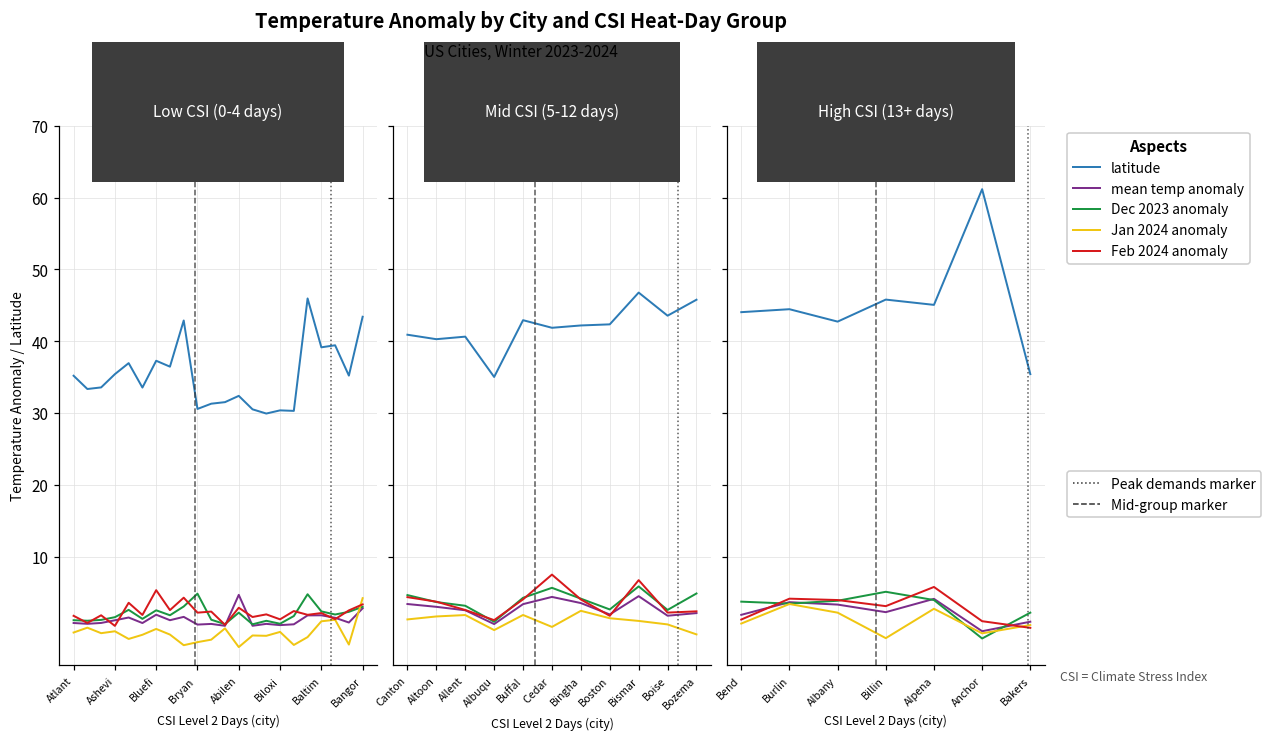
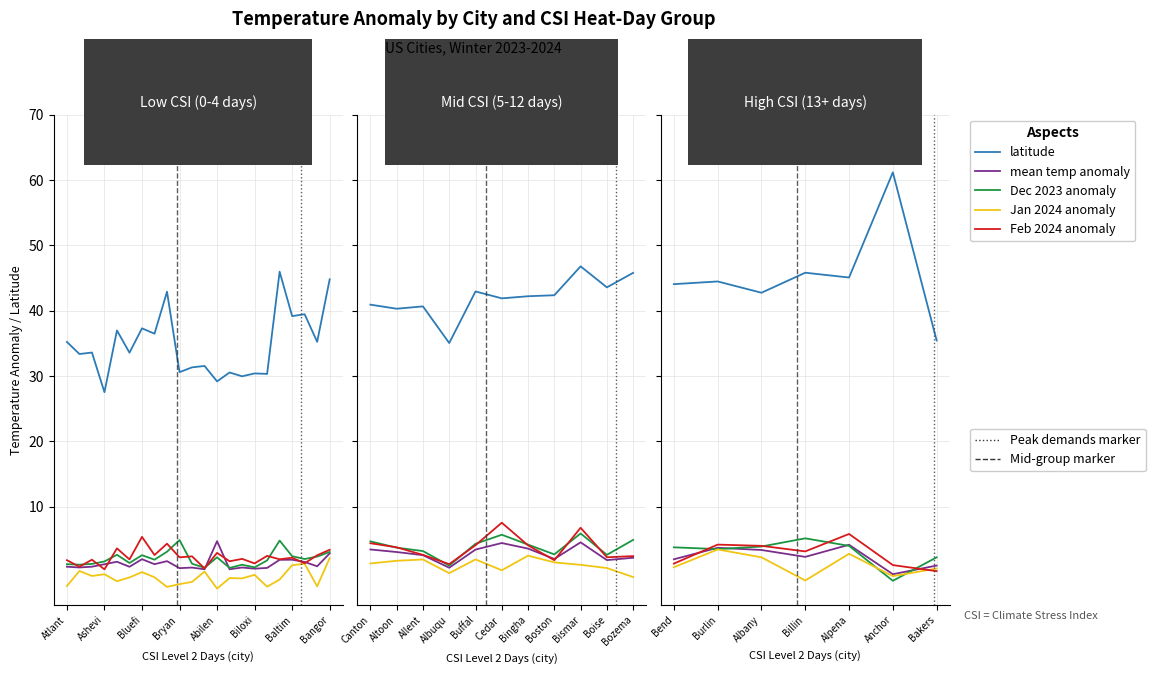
Low CSI (0-4 days), Jan 2024 anomaly, Atlant: -1 -> -2
Low CSI (0-4 days), latitude, Ashevi: 35 -> 28
Low CSI (0-4 days), latitude, Abilen: 32 -> 29
Low CSI (0-4 days), latitude, Bangor: 43 -> 45
Low CSI (0-4 days), Jan 2024 anomaly, Bangor: 4 -> 2
